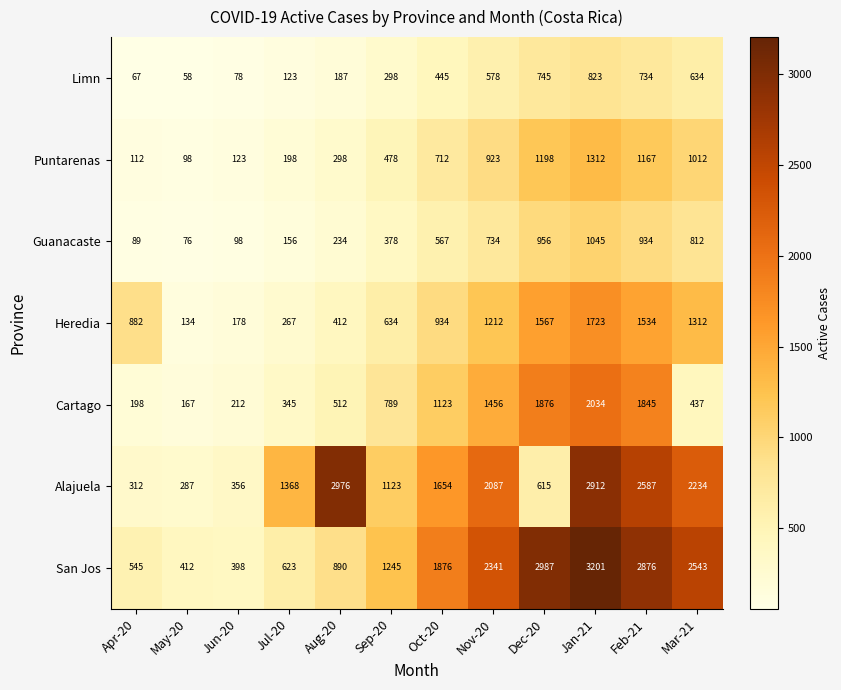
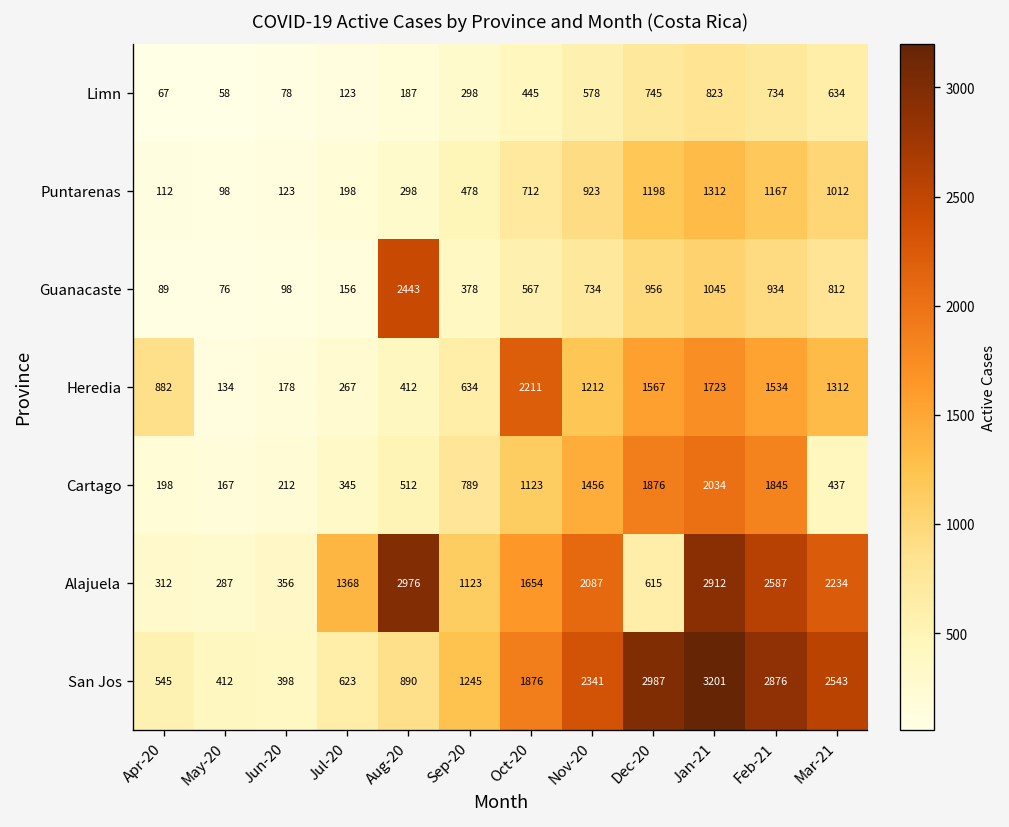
Guanacaste, Aug-20: 234 -> 2443
Heredia, Oct-20: 934 -> 2211
